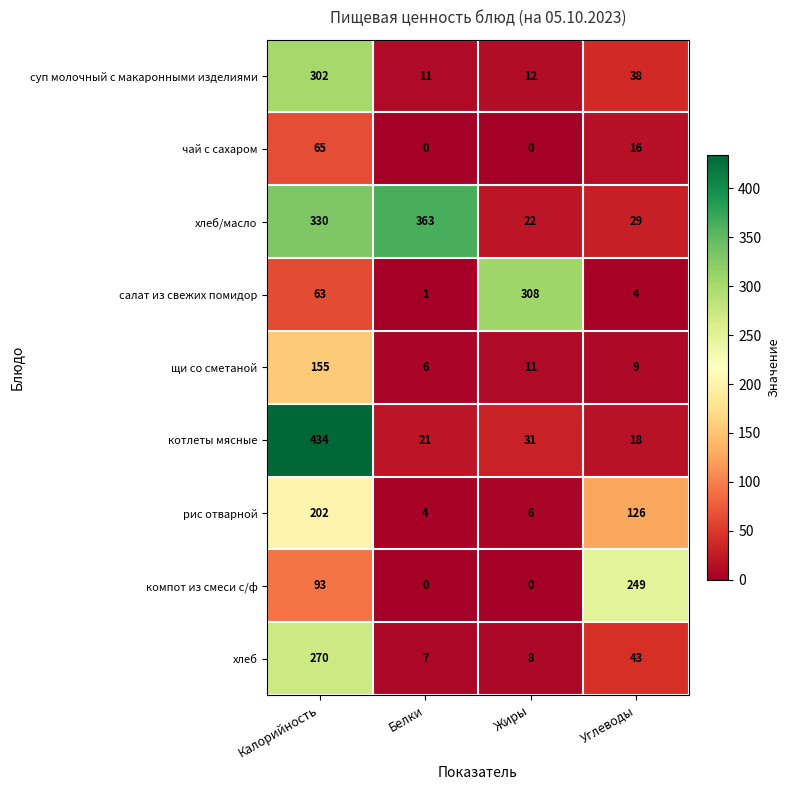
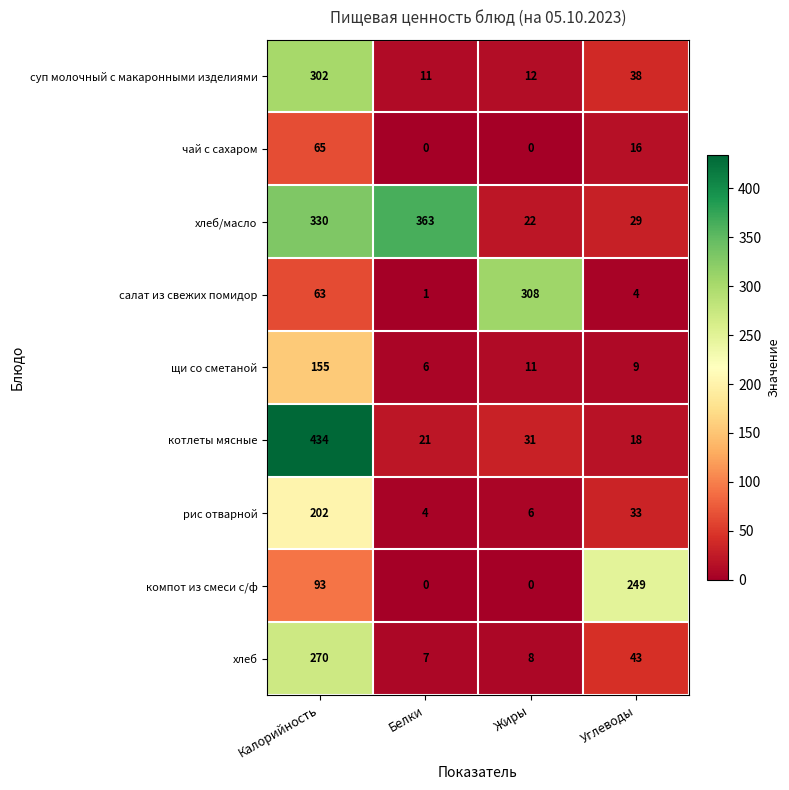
рис отварной, Углеводы: 126 -> 33
